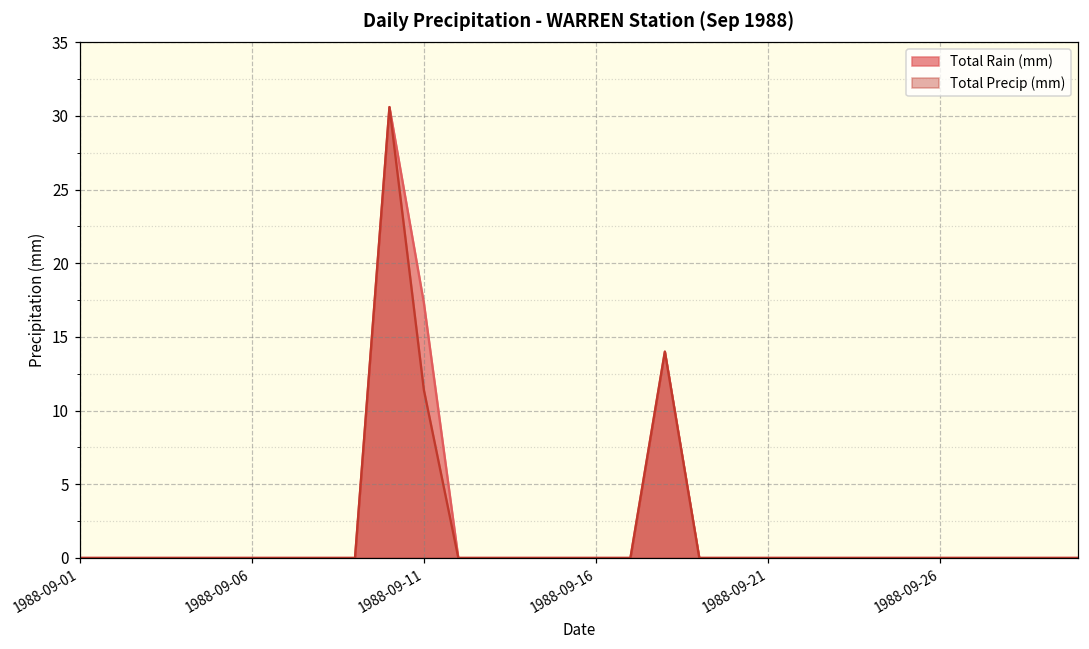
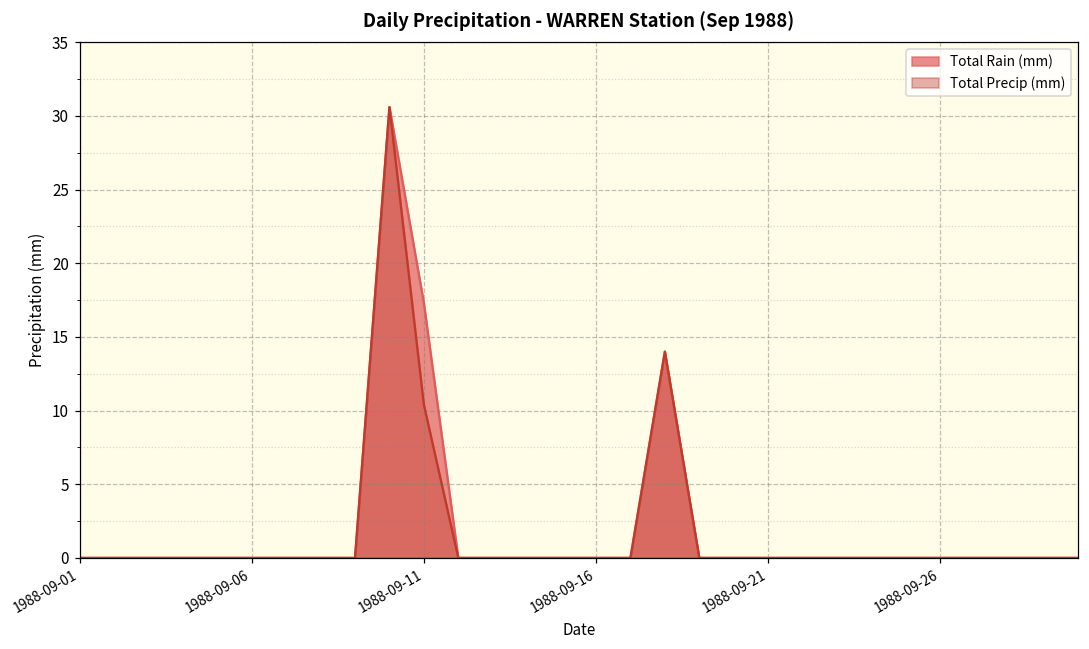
Total Precip (mm), 1988-09-11: 11.4 -> 10.4
